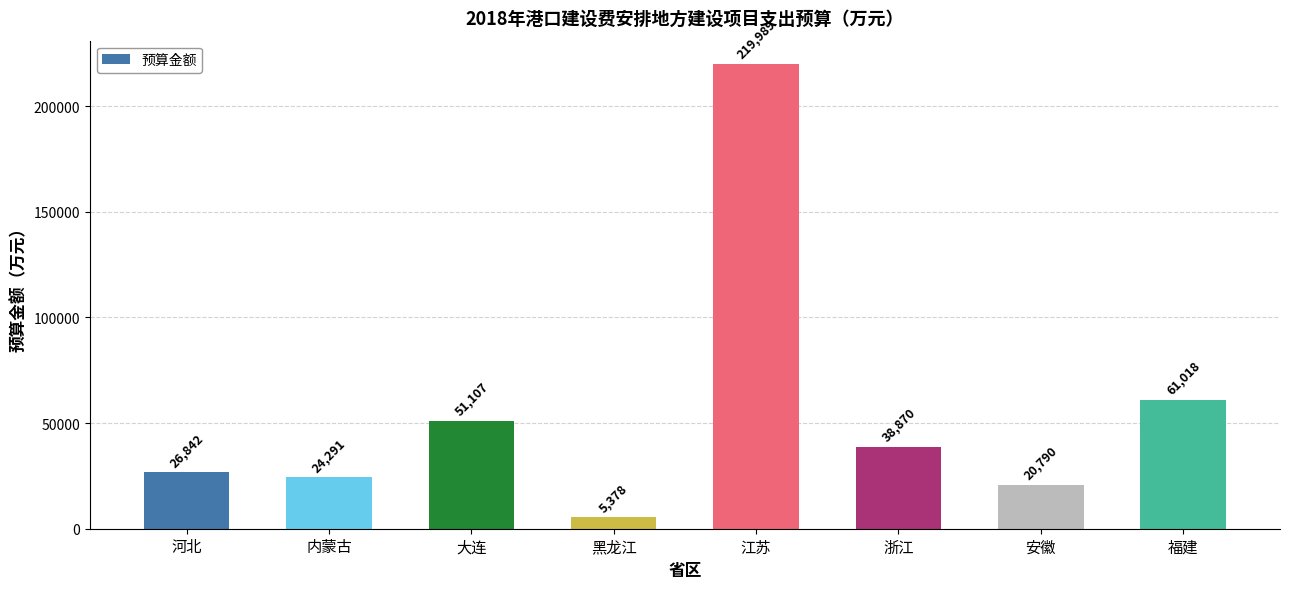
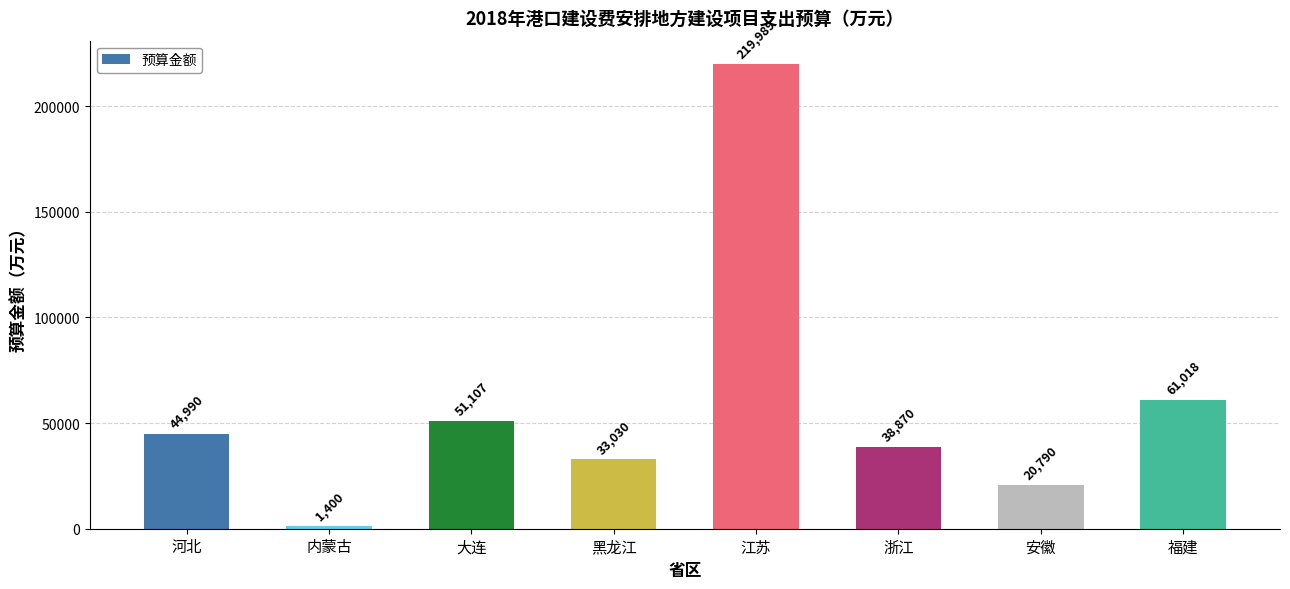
河北: 26,842 -> 44,990
内蒙古: 24,291 -> 1,400
黑龙江: 5,378 -> 33,030
